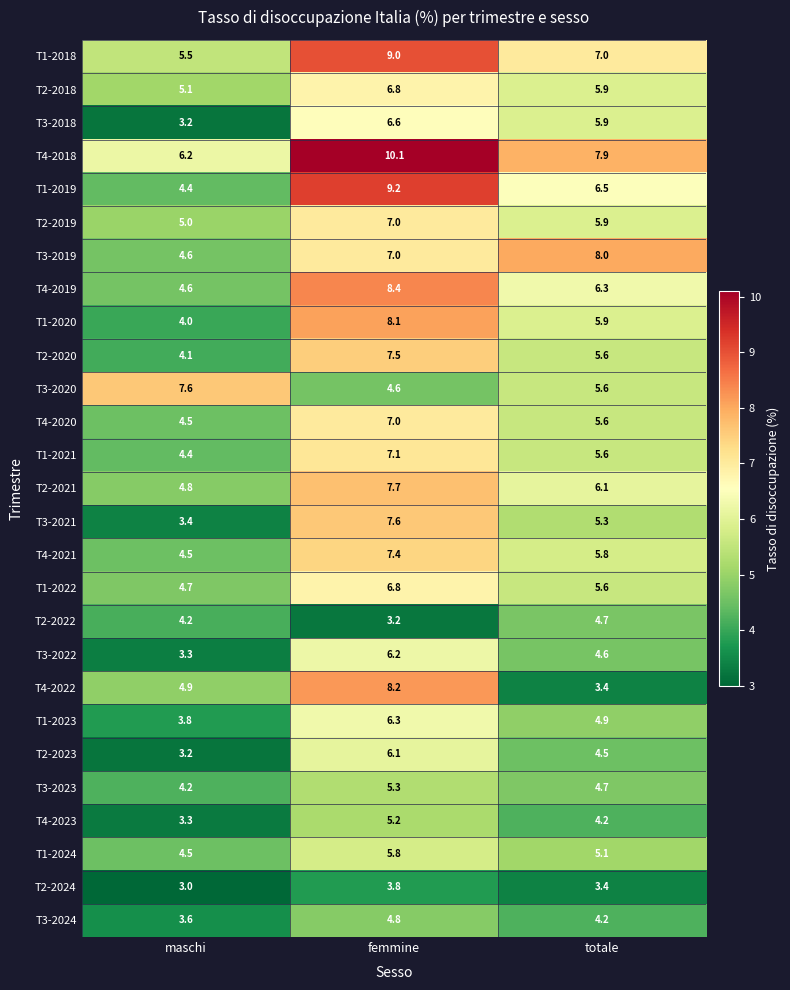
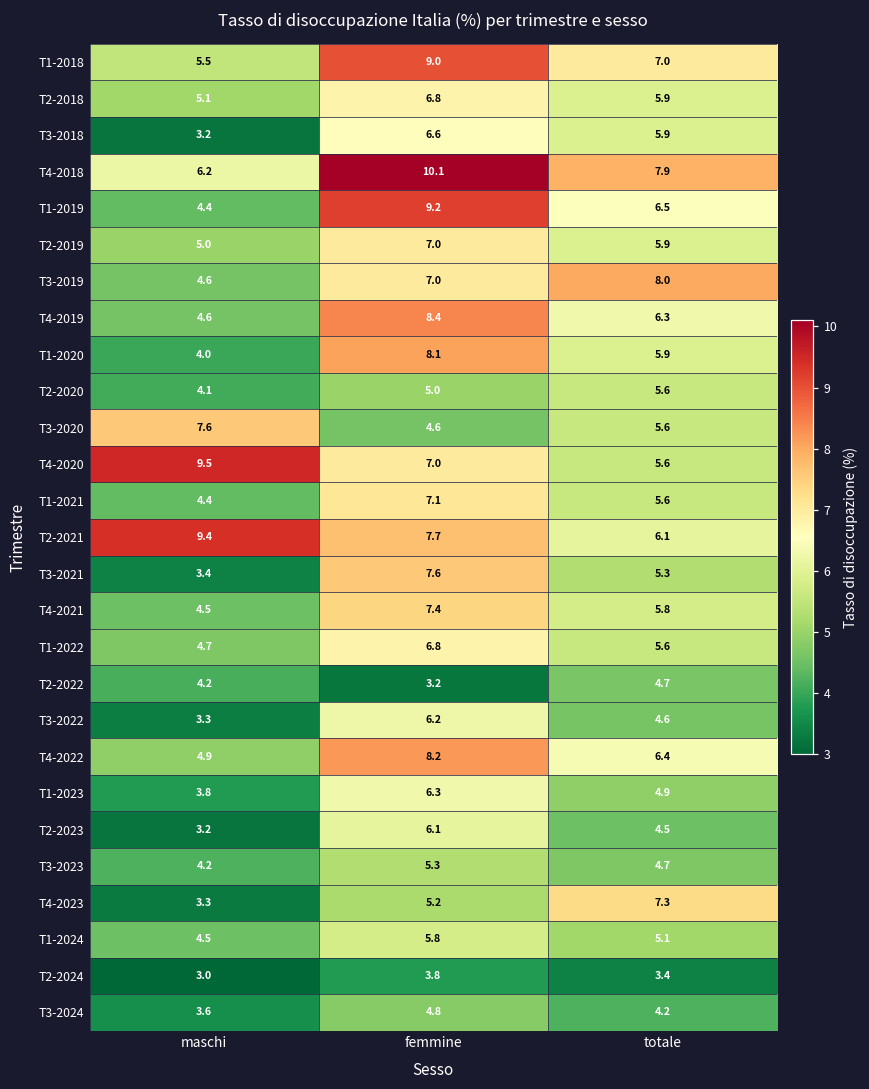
T2-2020, femmine: 7.5 -> 5.0
T4-2020, maschi: 4.5 -> 9.5
T2-2021, maschi: 4.8 -> 9.4
T4-2022, totale: 3.4 -> 6.4
T4-2023, totale: 4.2 -> 7.3
